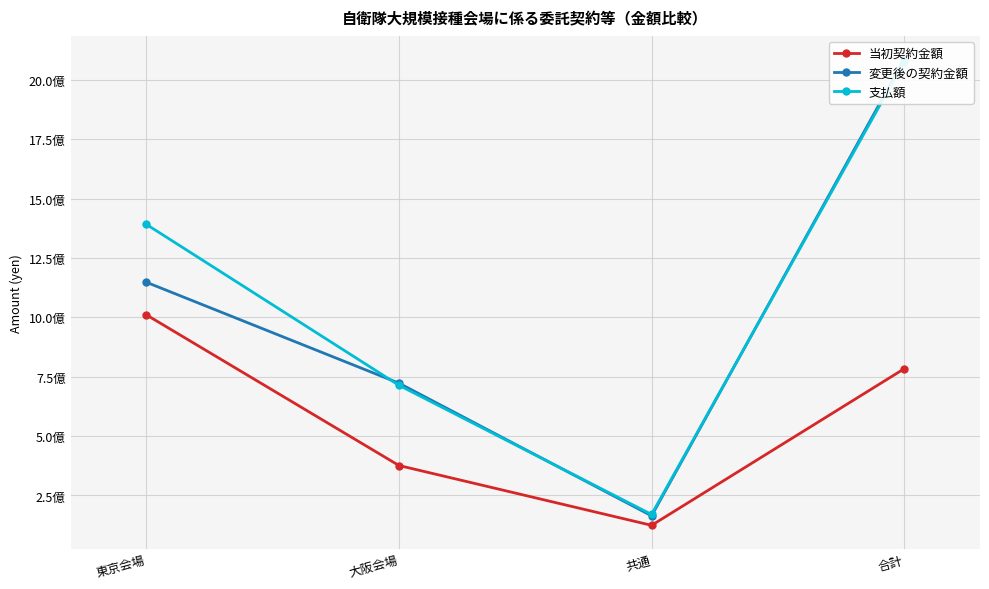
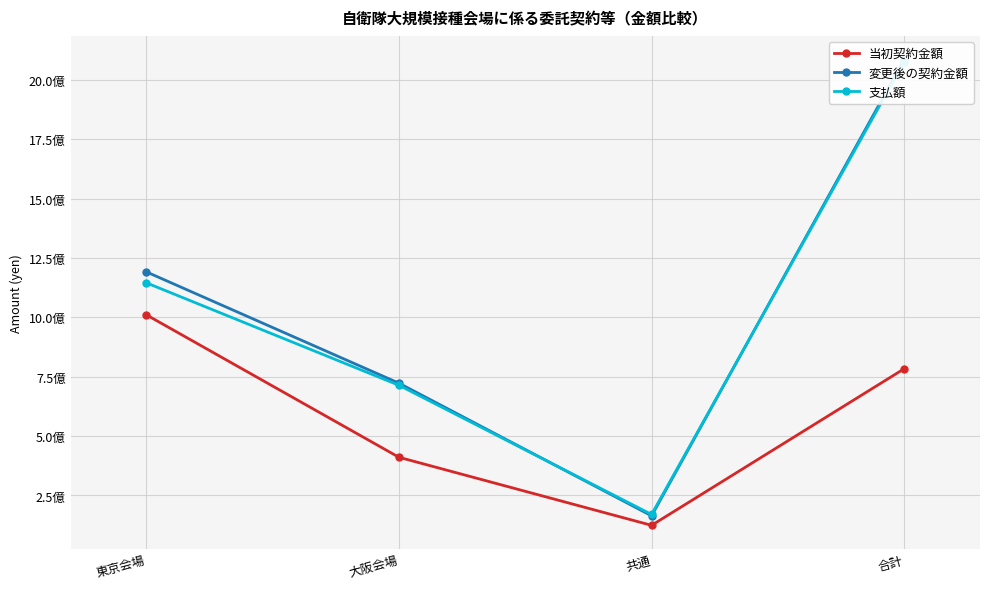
変更後の契約金額, 東京会場: 11.5億 -> 11.9億
支払額, 東京会場: 13.9億 -> 11.5億
当初契約金額, 大阪会場: 3.8億 -> 4.1億
